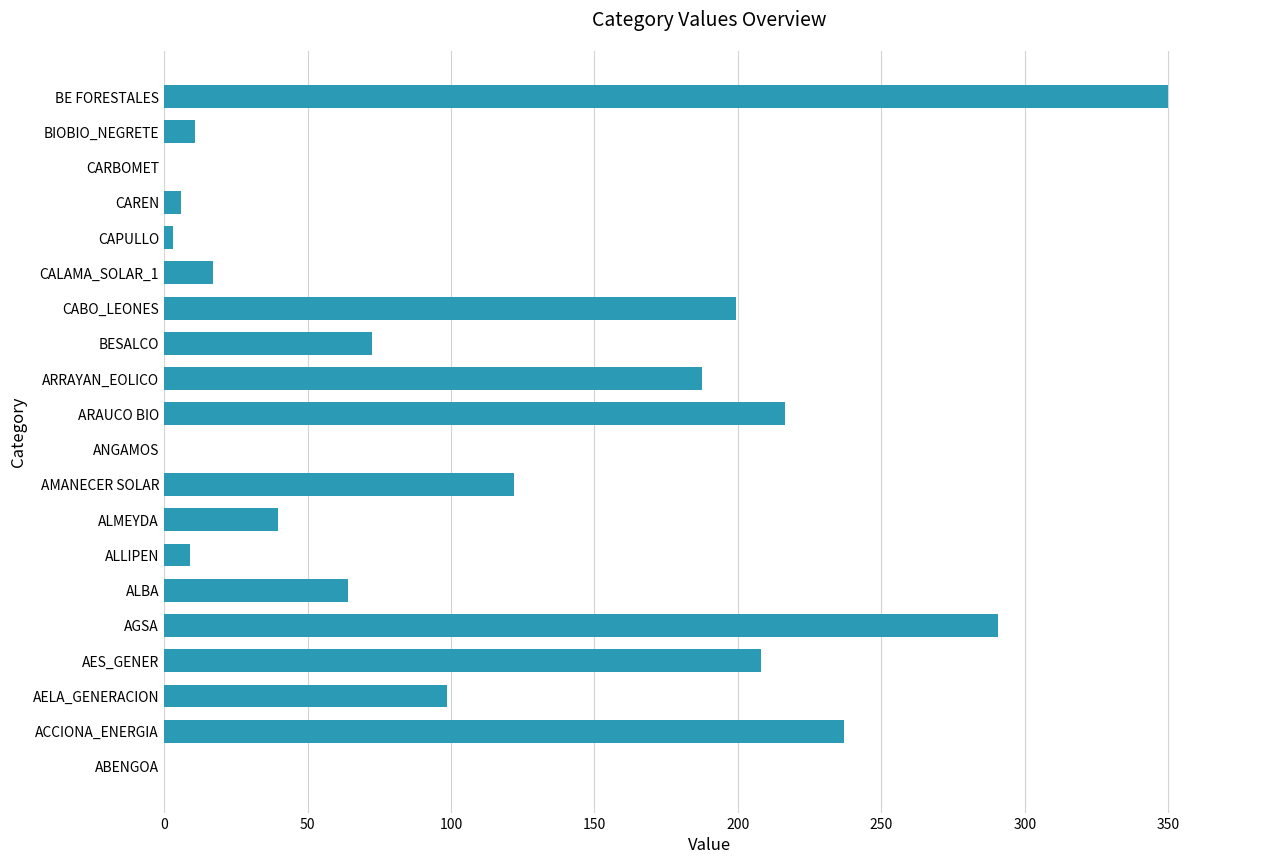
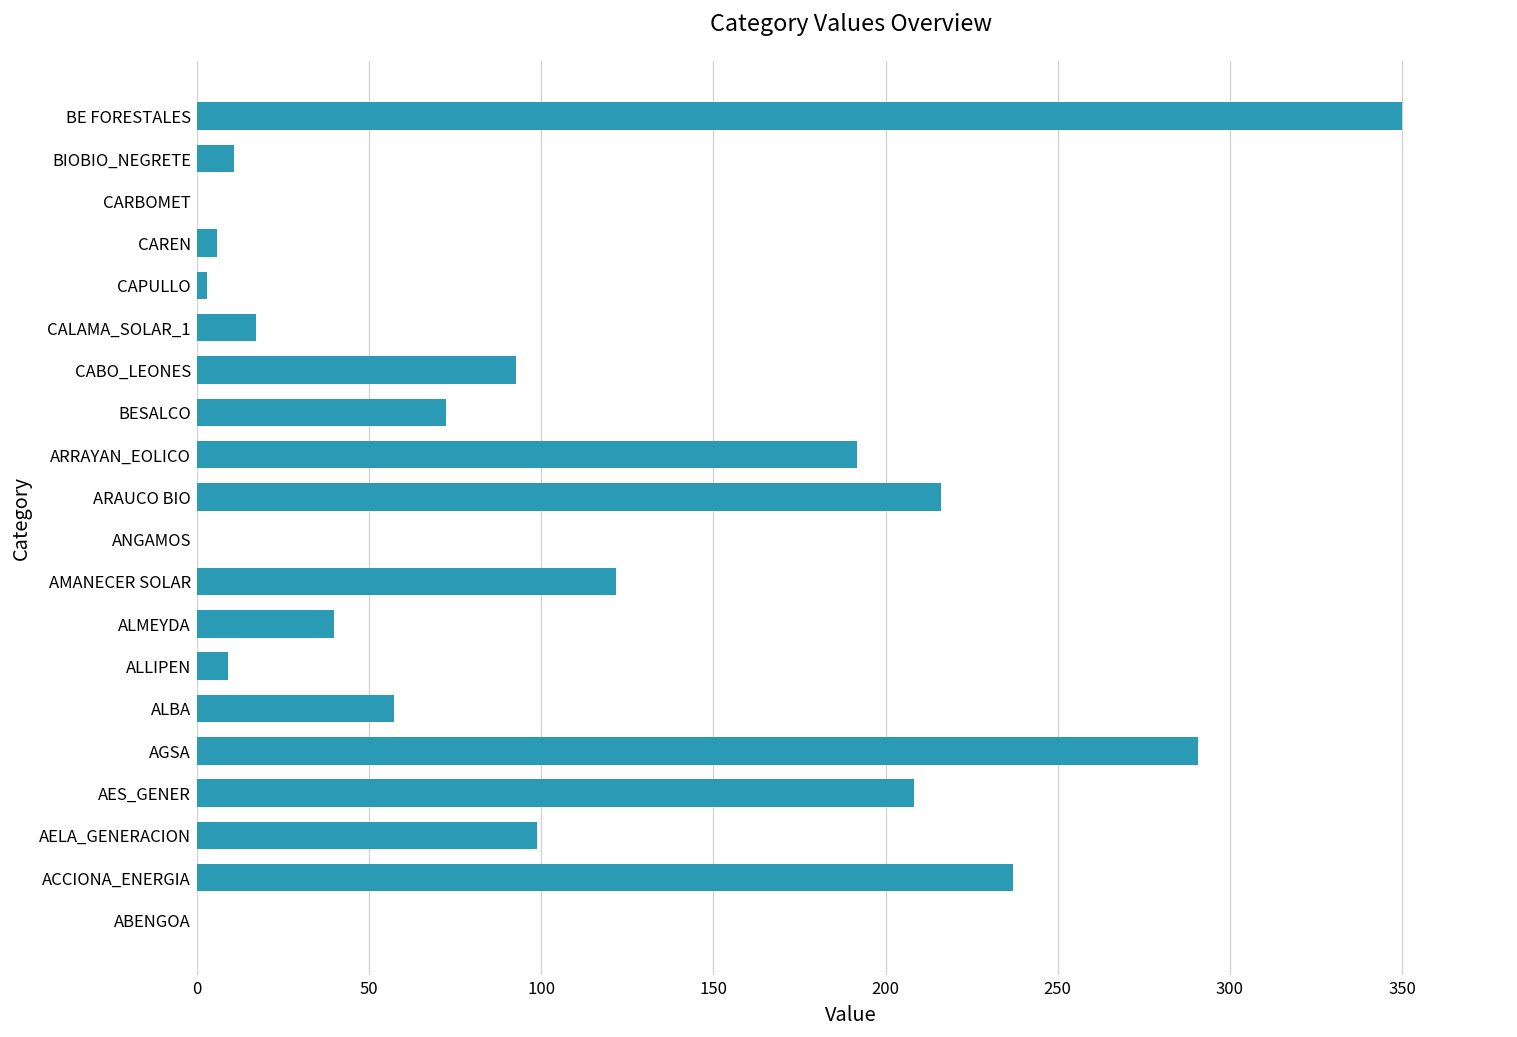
CABO_LEONES: 199 -> 93
ARRAYAN_EOLICO: 188 -> 192
ALBA: 64 -> 57
